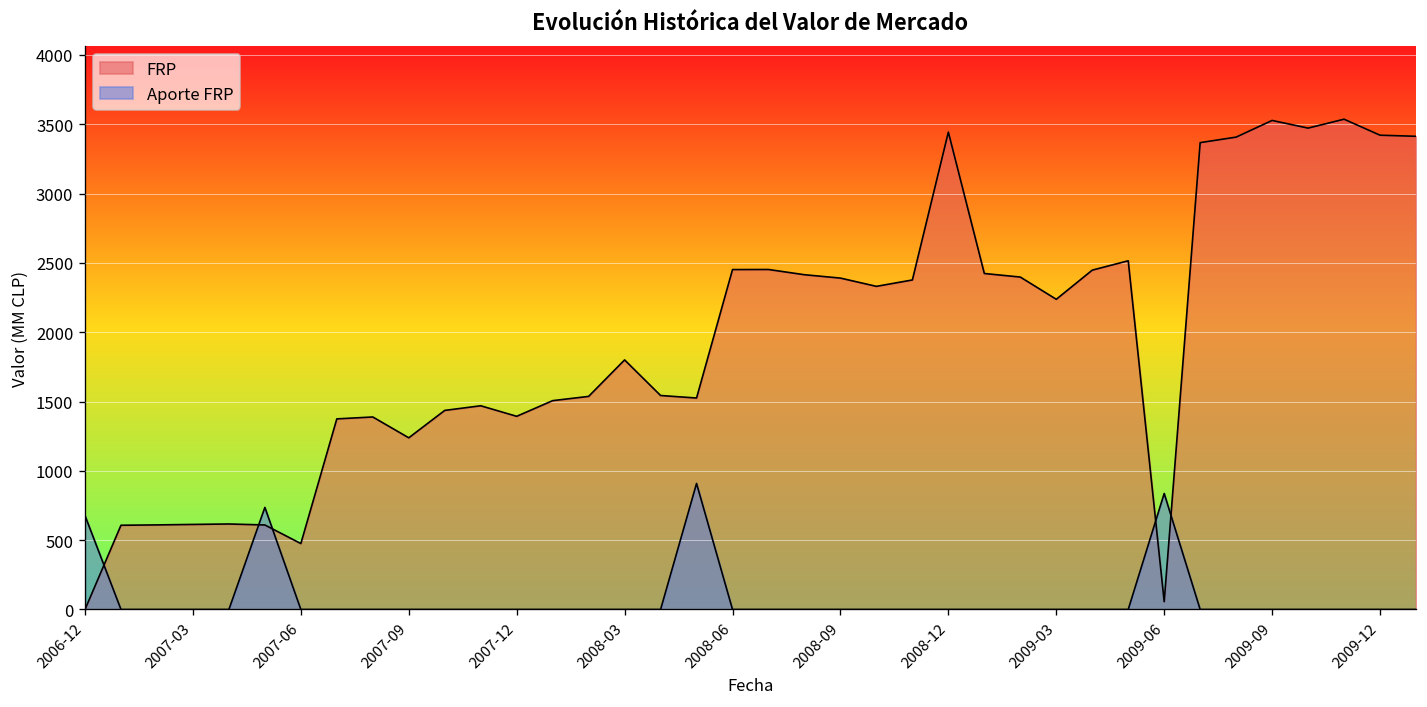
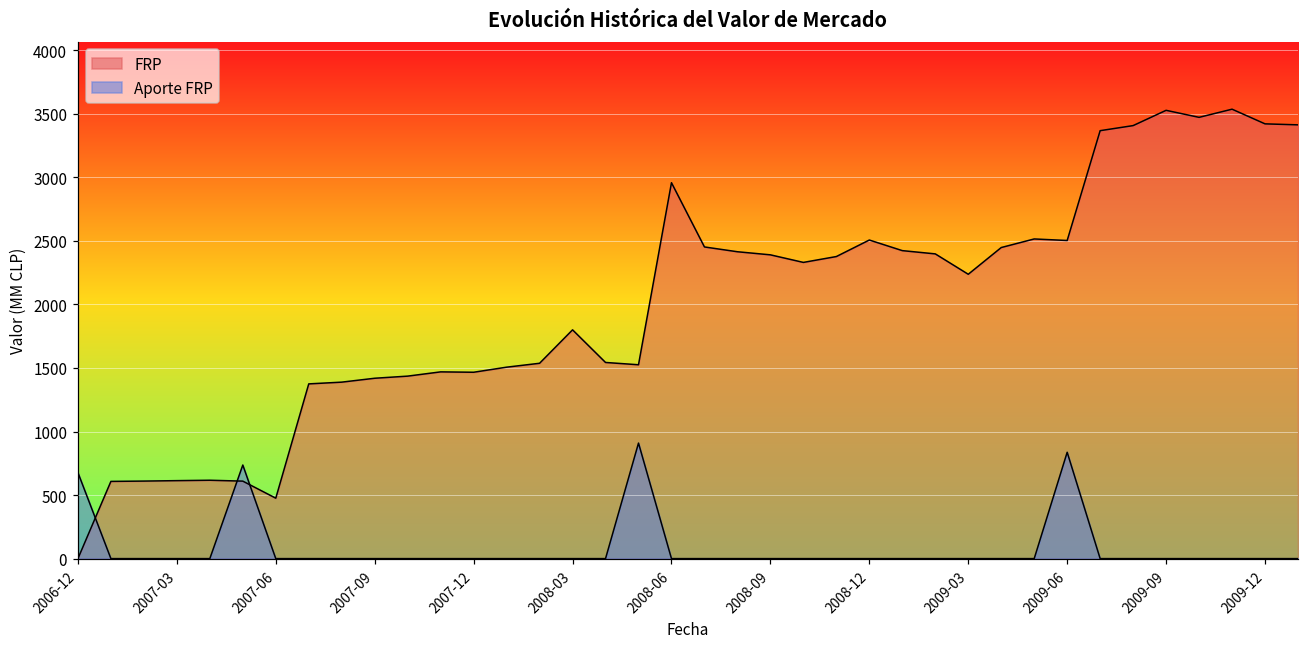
FRP, 2007-09: 1240 -> 1420
FRP, 2007-12: 1390 -> 1470
FRP, 2008-06: 2450 -> 2960
FRP, 2008-12: 3440 -> 2510
FRP, 2009-06: 60 -> 2500
